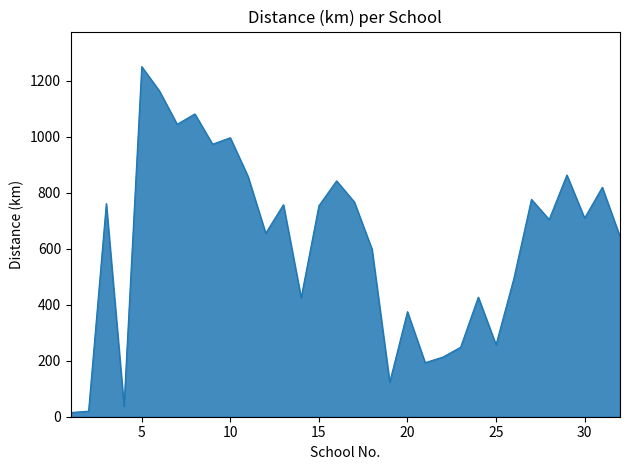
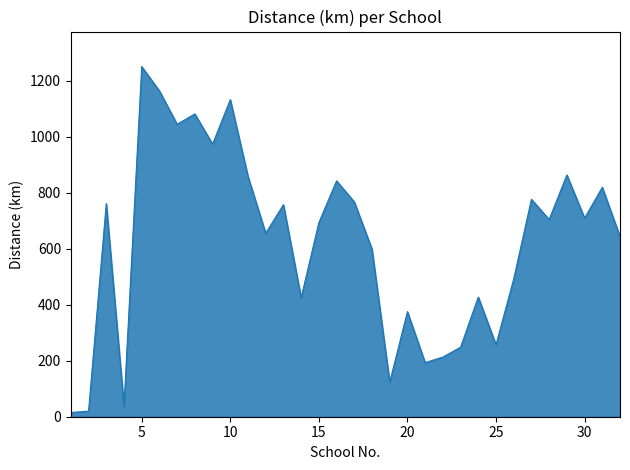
10: 1000 -> 1130
15: 750 -> 690
